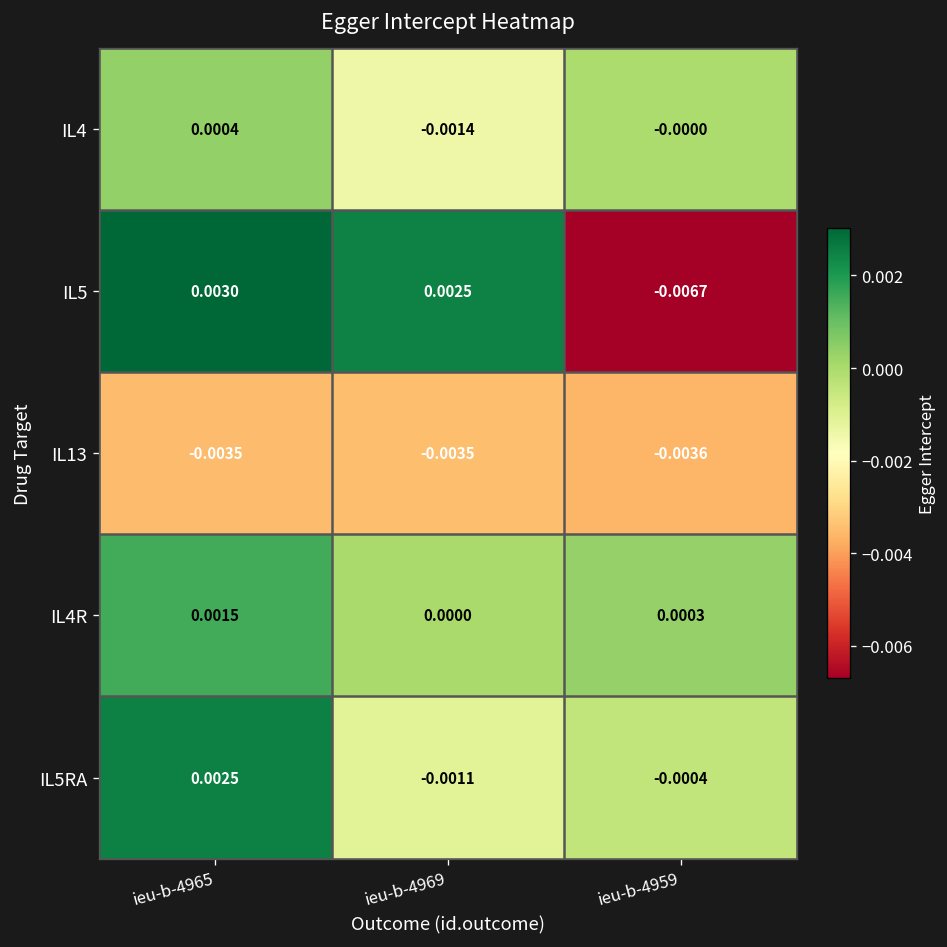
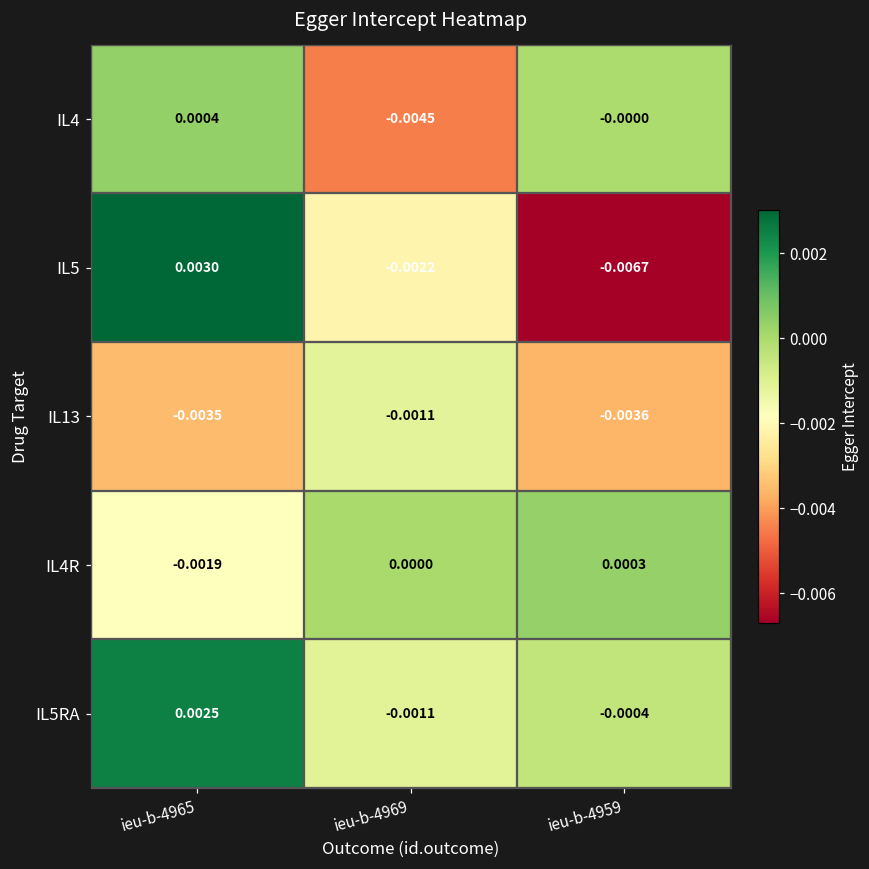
IL4, ieu-b-4969: -0.0014 -> -0.0045
IL5, ieu-b-4969: 0.0025 -> -0.0022
IL13, ieu-b-4969: -0.0035 -> -0.0011
IL4R, ieu-b-4965: 0.0015 -> -0.0019
